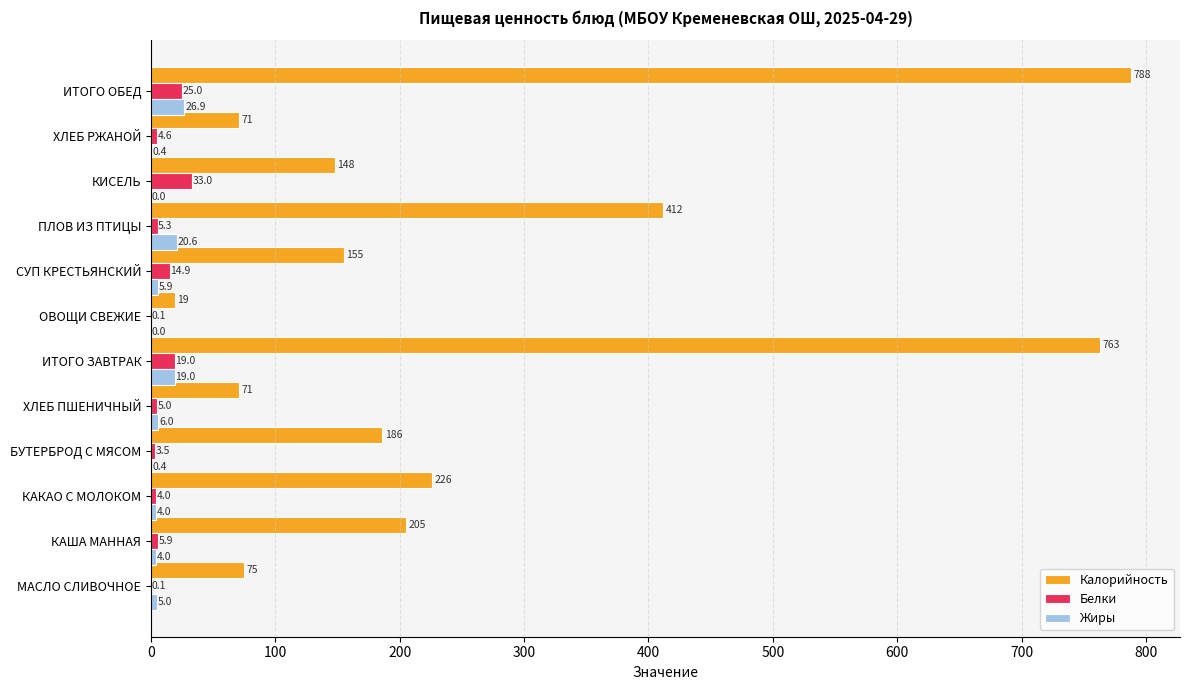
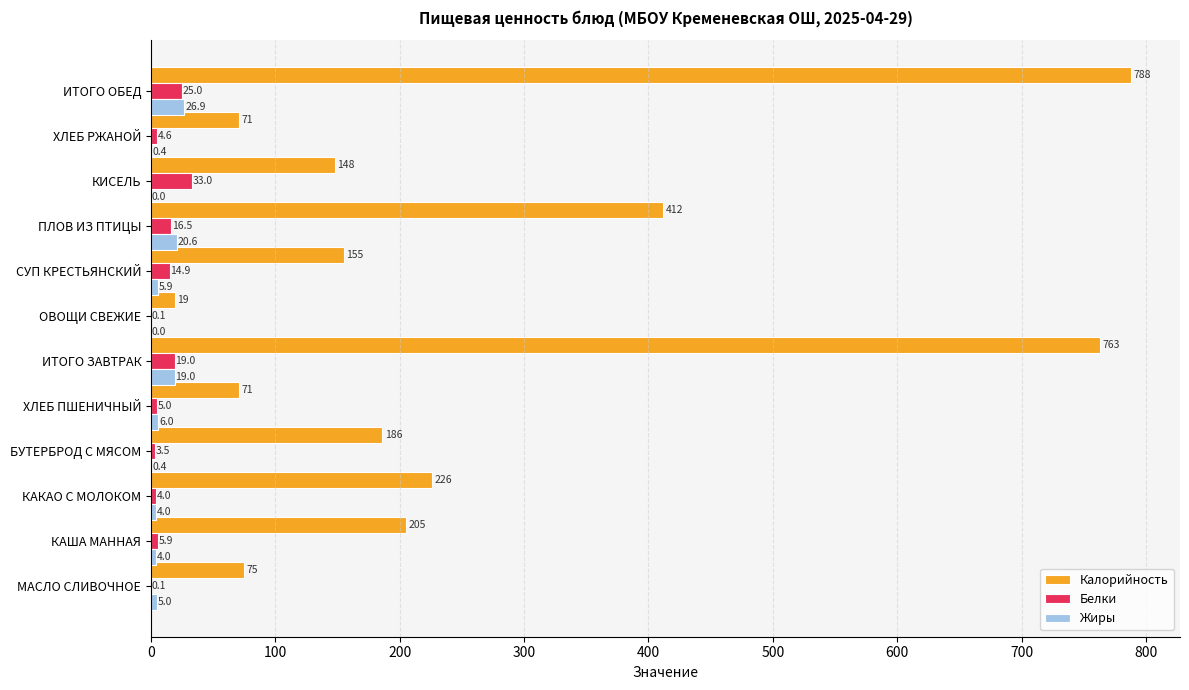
Белки, ПЛОВ ИЗ ПТИЦЫ: 5.3 -> 16.5
